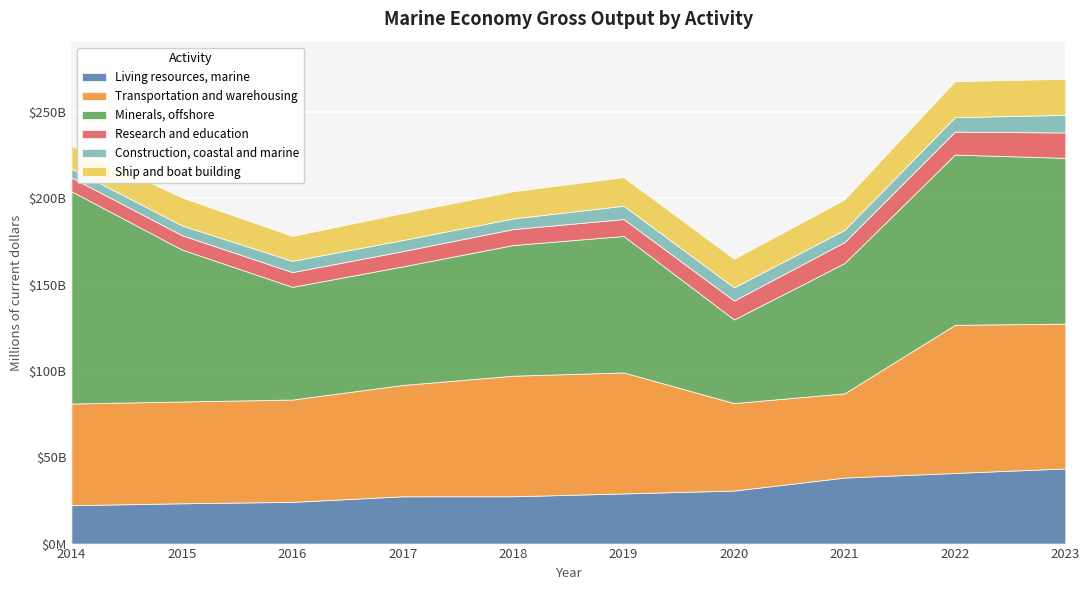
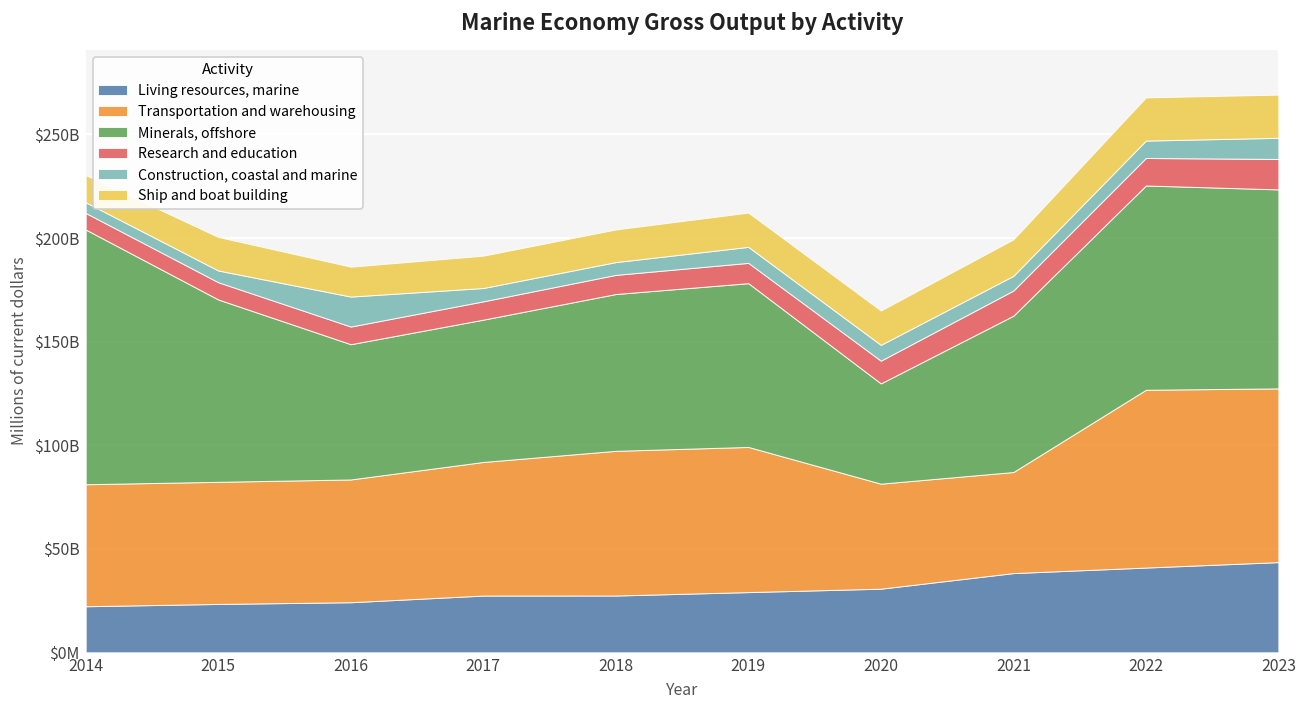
Construction, coastal and marine, 2016: $7000000000 -> $14000000000
